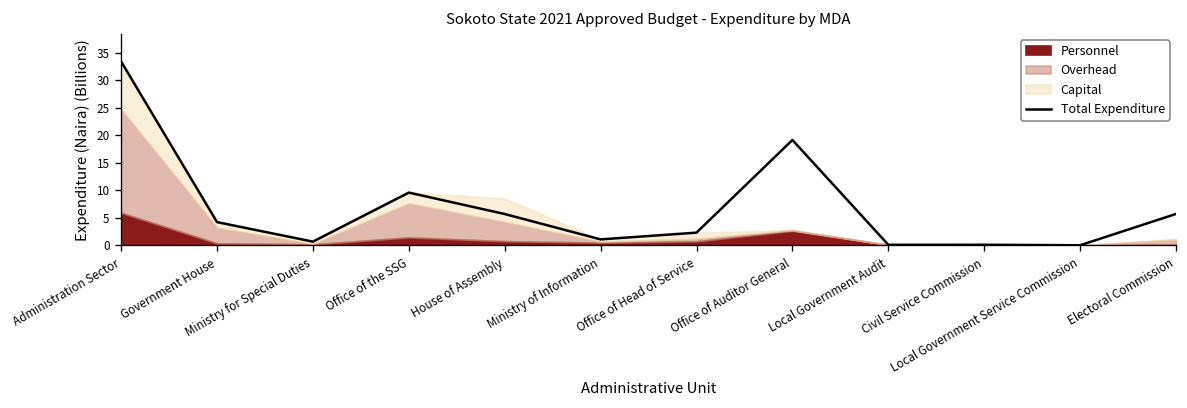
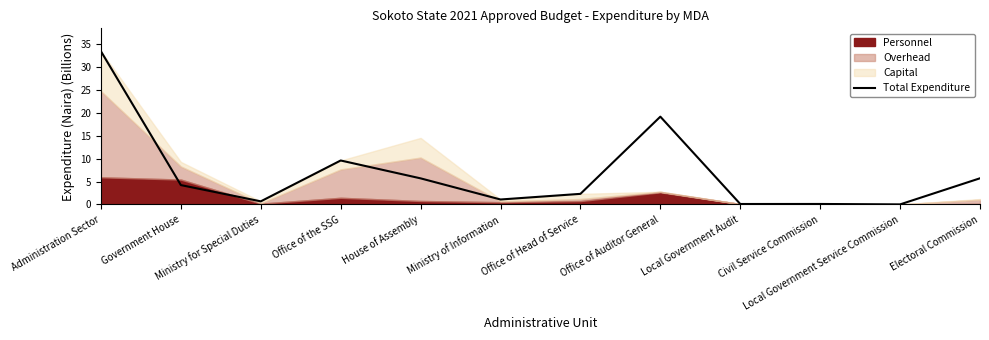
Personnel, Government House: 0 -> 5
Overhead, House of Assembly: 3 -> 9
